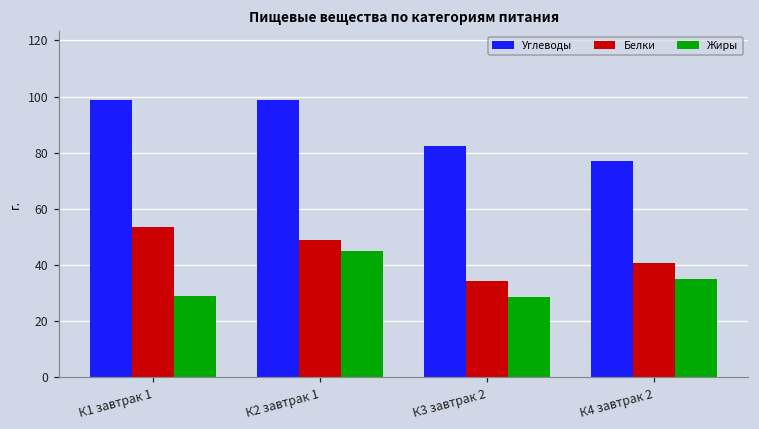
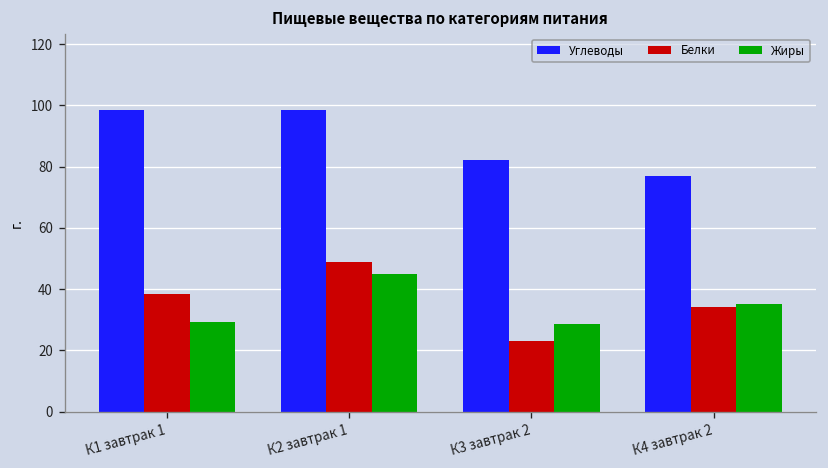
Белки, К1 завтрак 1: 53 -> 38
Белки, К3 завтрак 2: 34 -> 23
Белки, К4 завтрак 2: 41 -> 34
